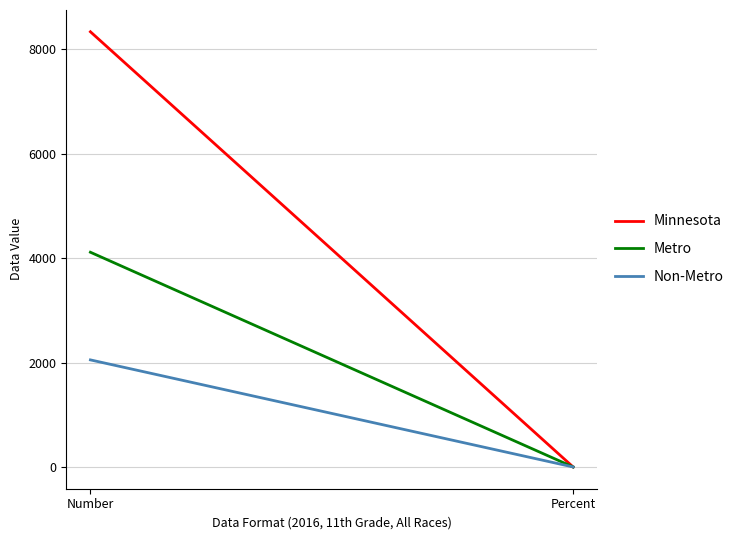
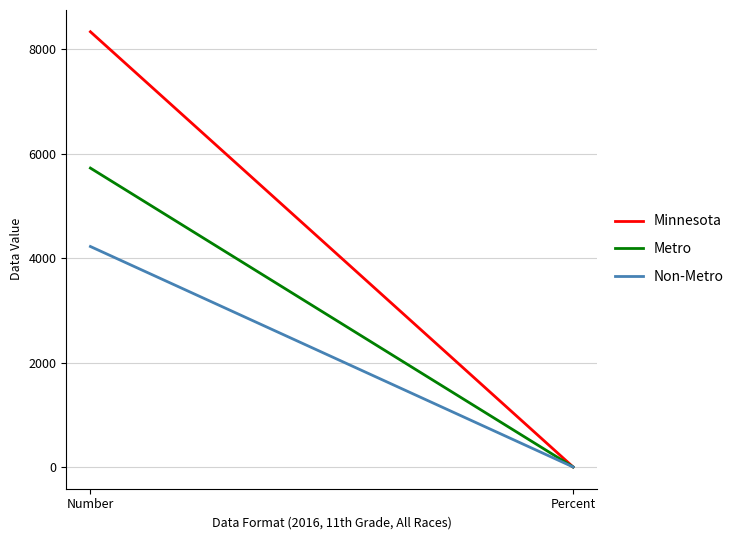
Metro, Number: 4100 -> 5700
Non-Metro, Number: 2100 -> 4200
